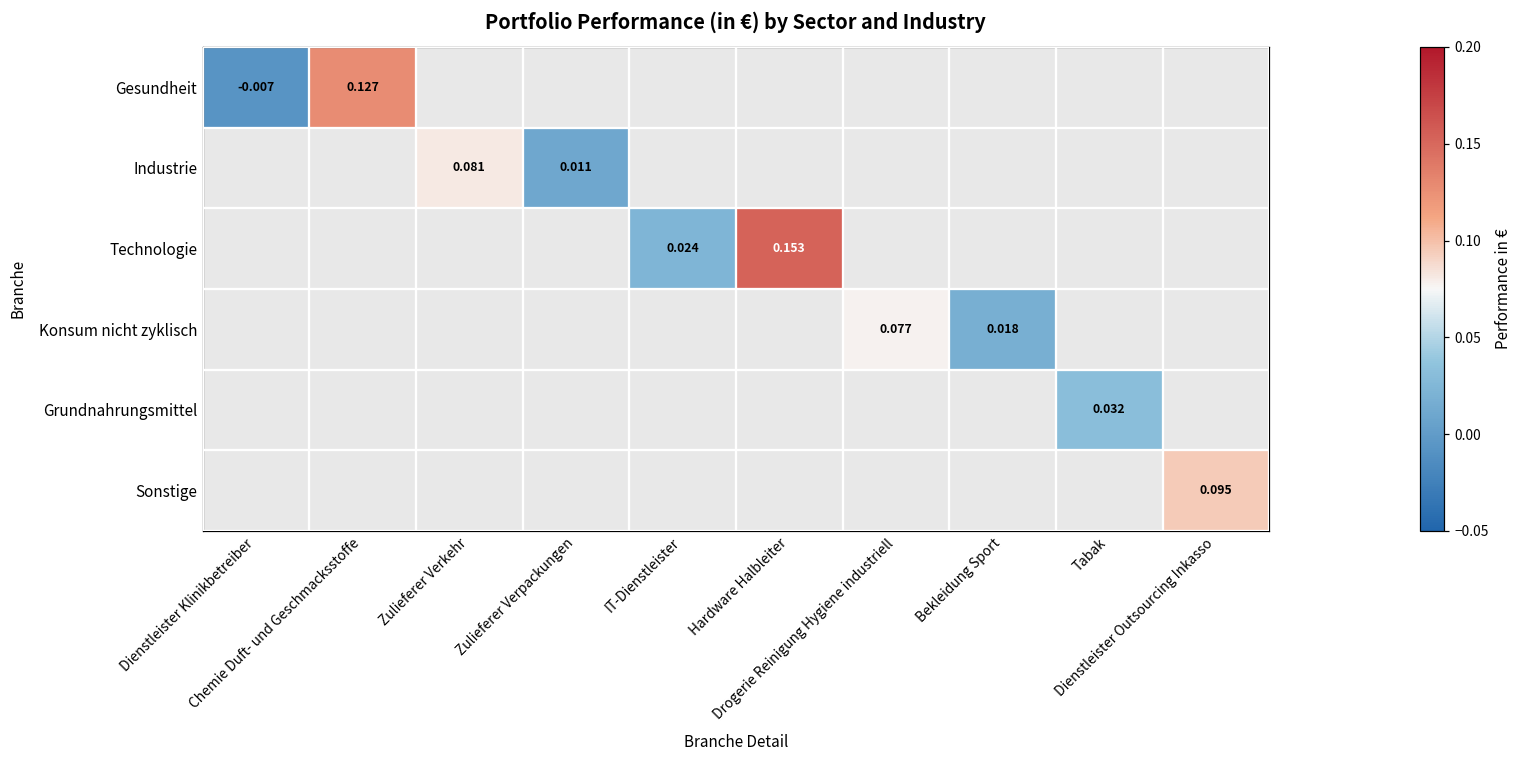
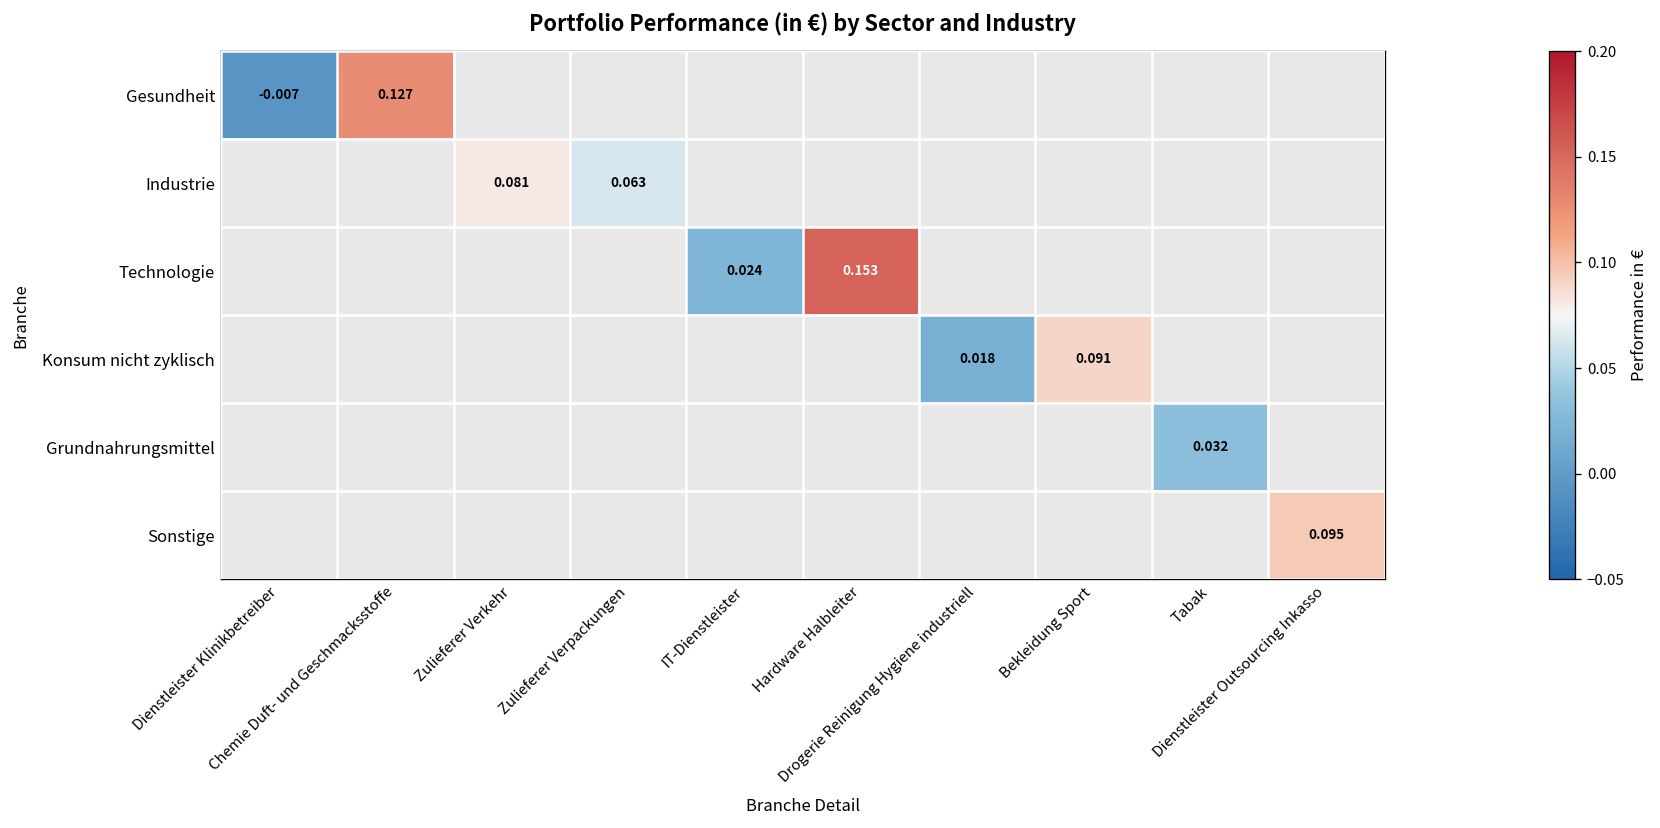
Industrie, Zulieferer Verpackungen: 0.011 -> 0.063
Konsum nicht zyklisch, Drogerie Reinigung Hygiene industriell: 0.077 -> 0.018
Konsum nicht zyklisch, Bekleidung Sport: 0.018 -> 0.091
